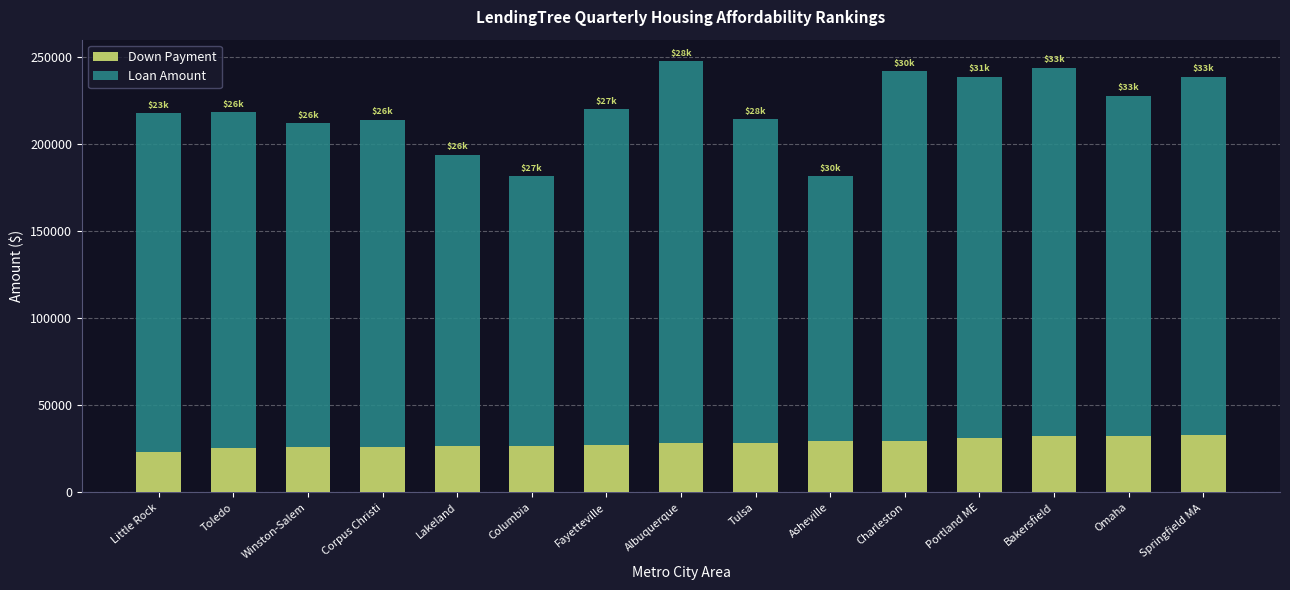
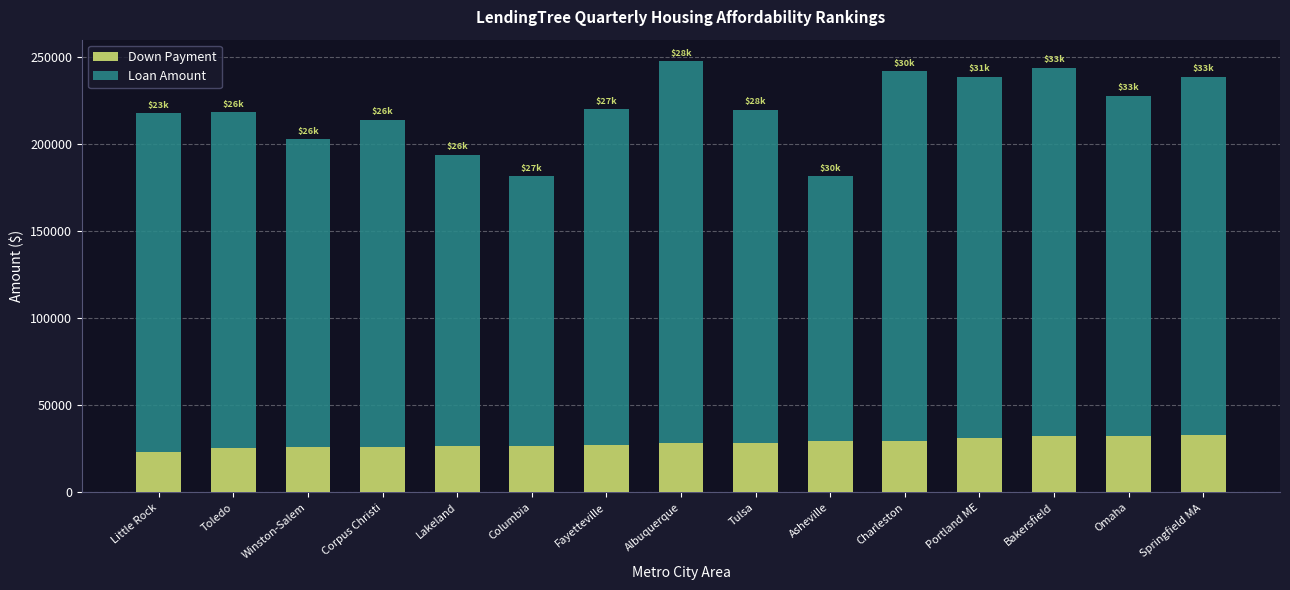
Loan Amount, Winston-Salem: 186000 -> 177000
Loan Amount, Tulsa: 186000 -> 191000
